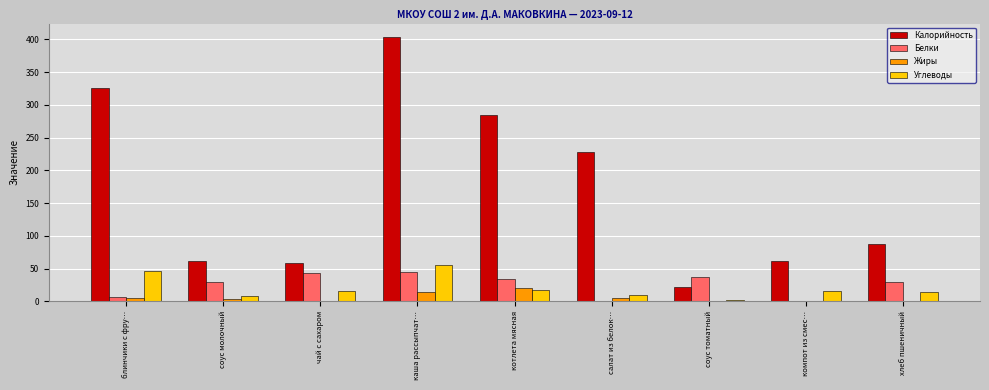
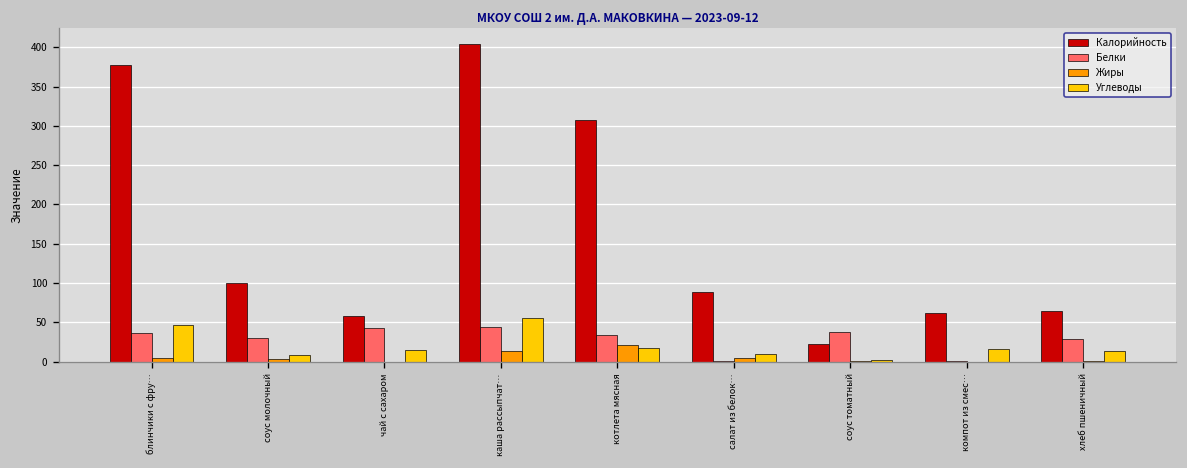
Калорийность, блинчики с фру…: 330 -> 380
Белки, блинчики с фру…: 10 -> 40
Калорийность, соус молочный: 60 -> 100
Калорийность, котлета мясная: 280 -> 310
Калорийность, салат из белок…: 230 -> 90
Калорийность, хлеб пшеничный: 90 -> 60
